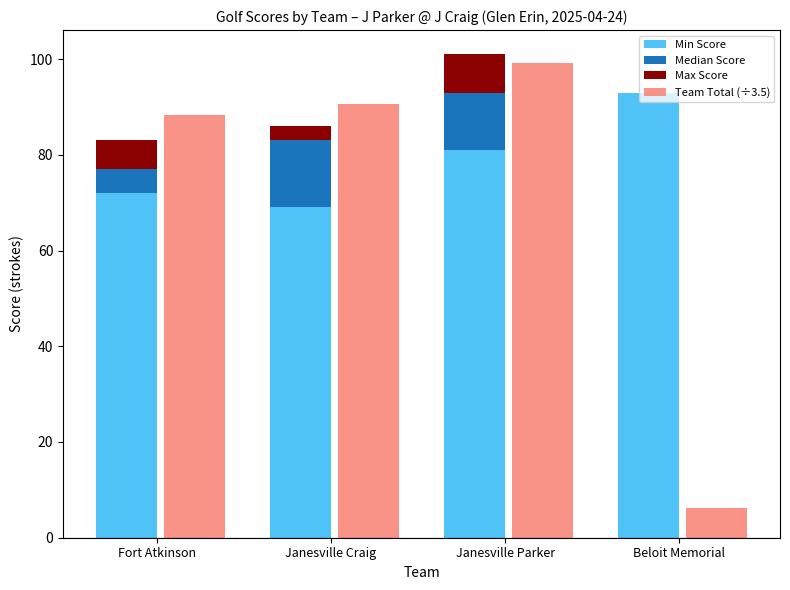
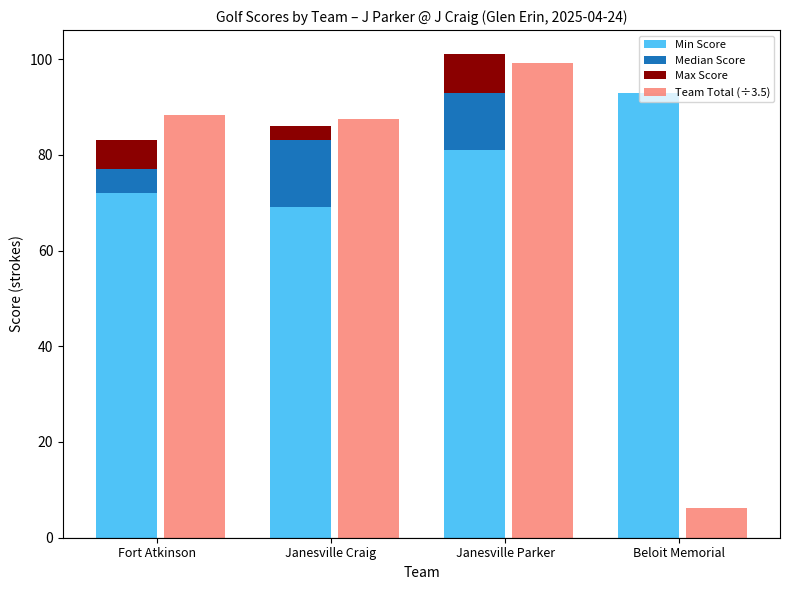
Team Total (÷3.5), Janesville Craig: 91 -> 87
